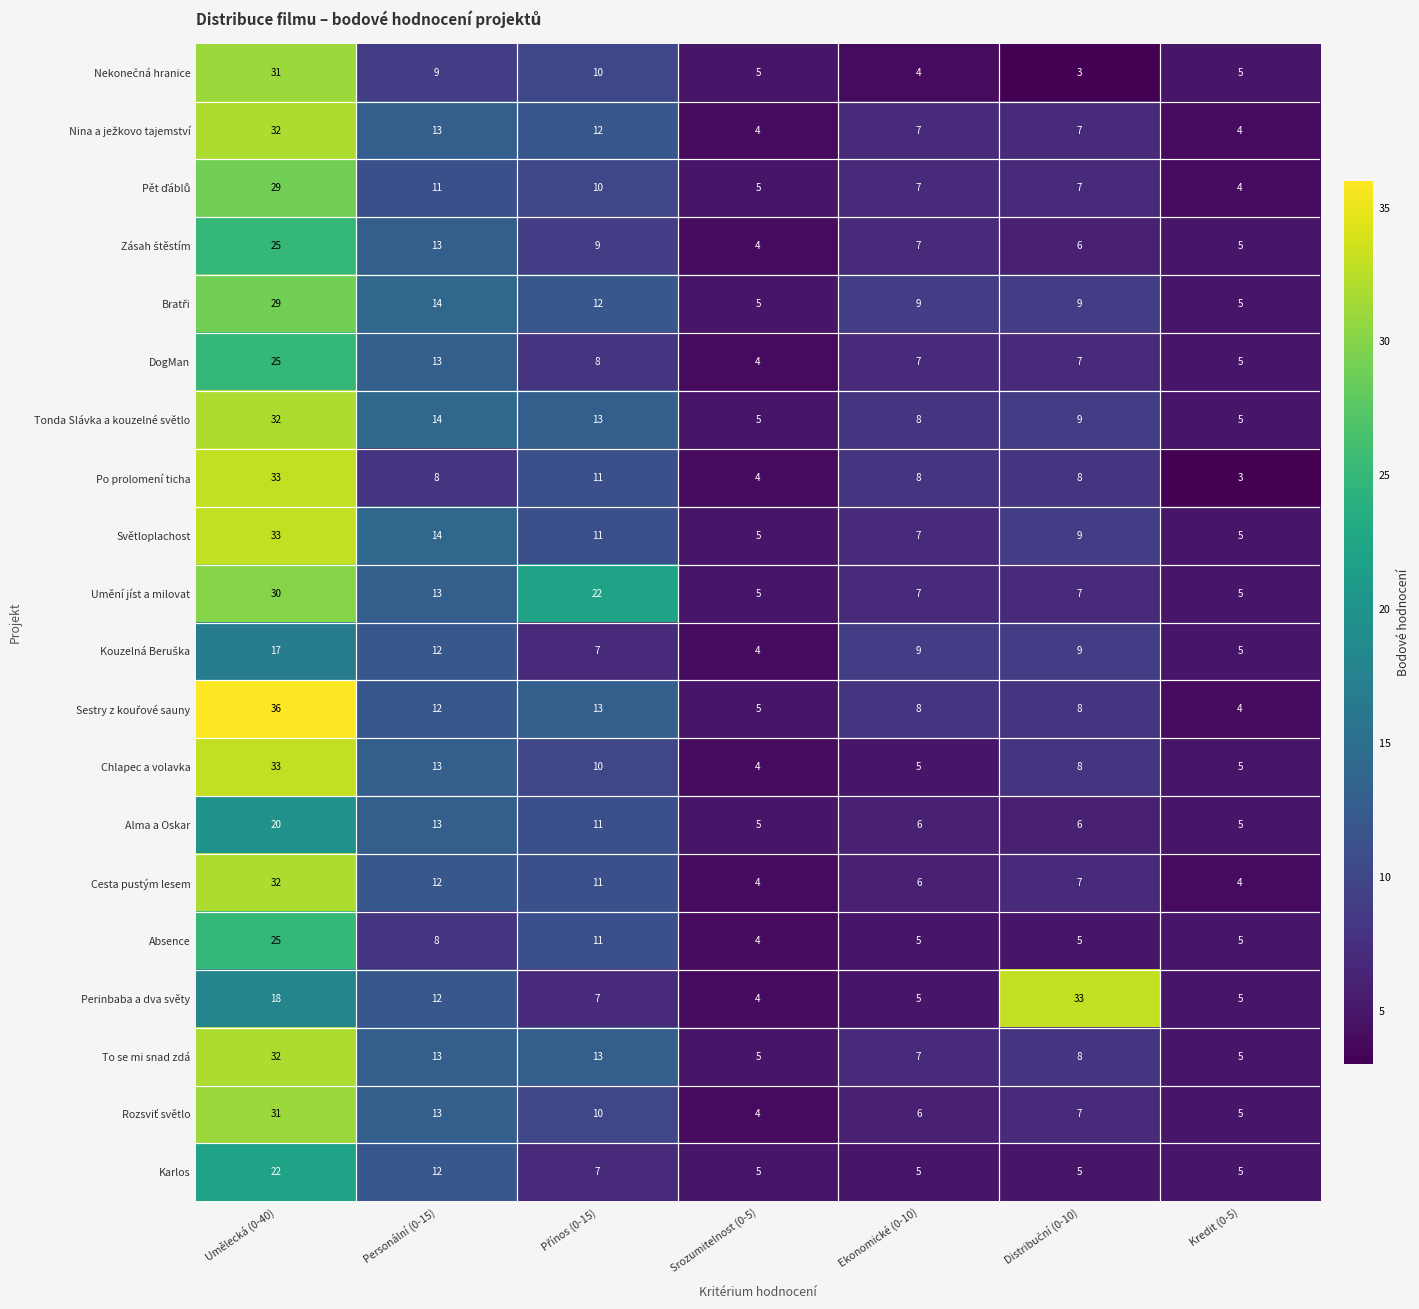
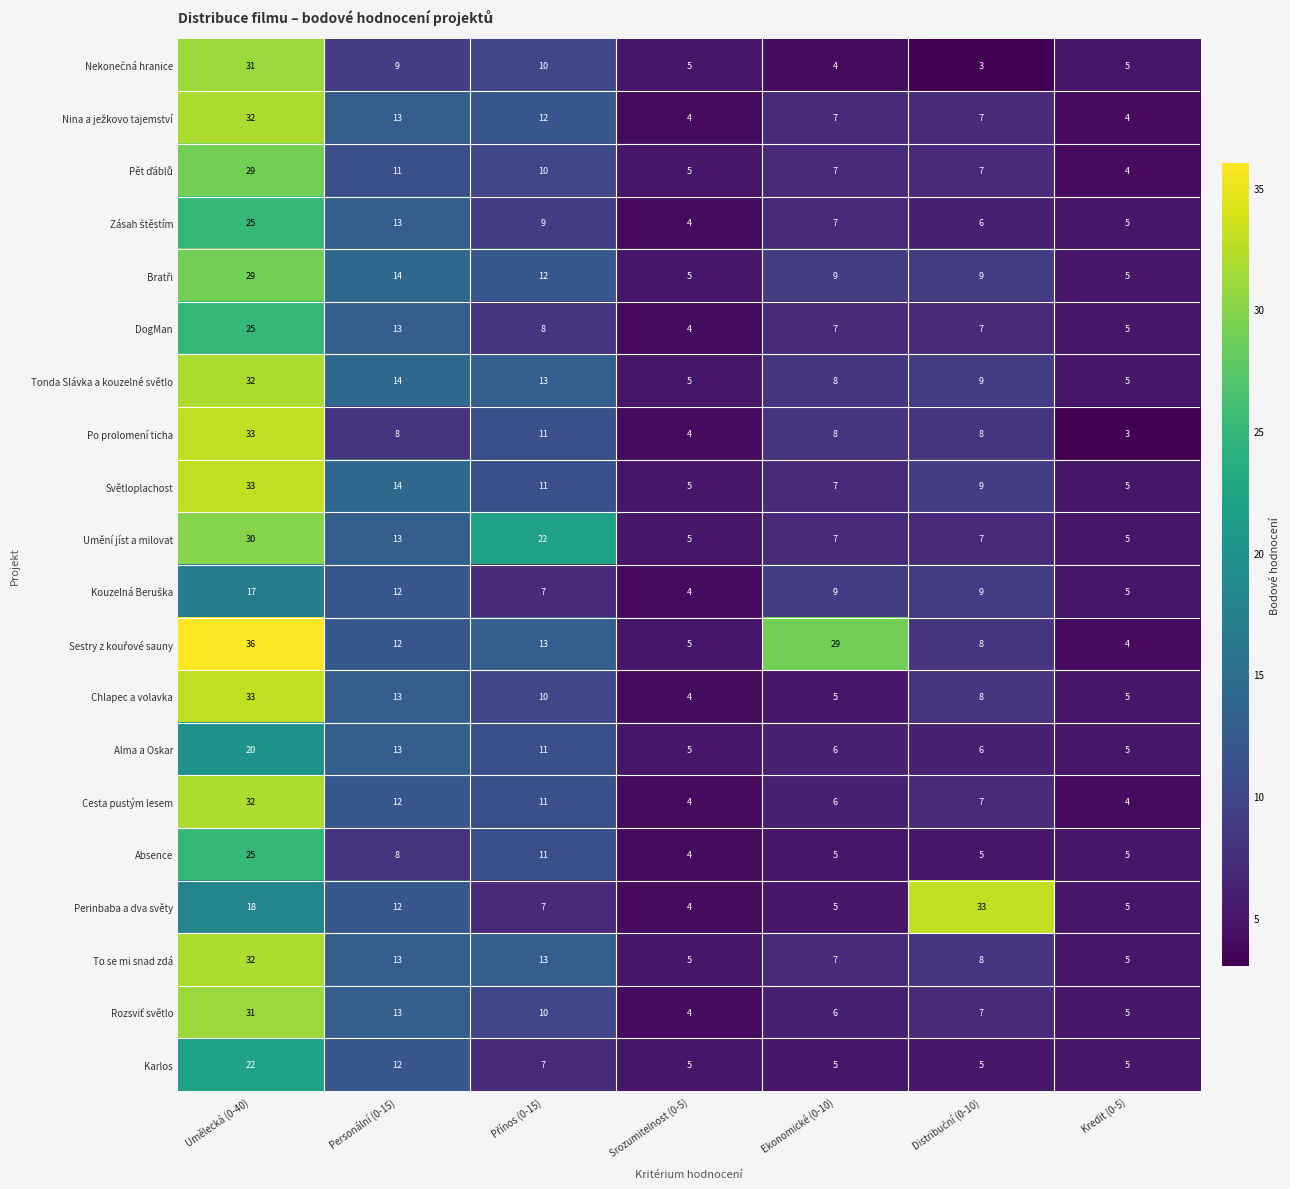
Sestry z kouřové sauny, Ekonomické (0-10): 8 -> 29
